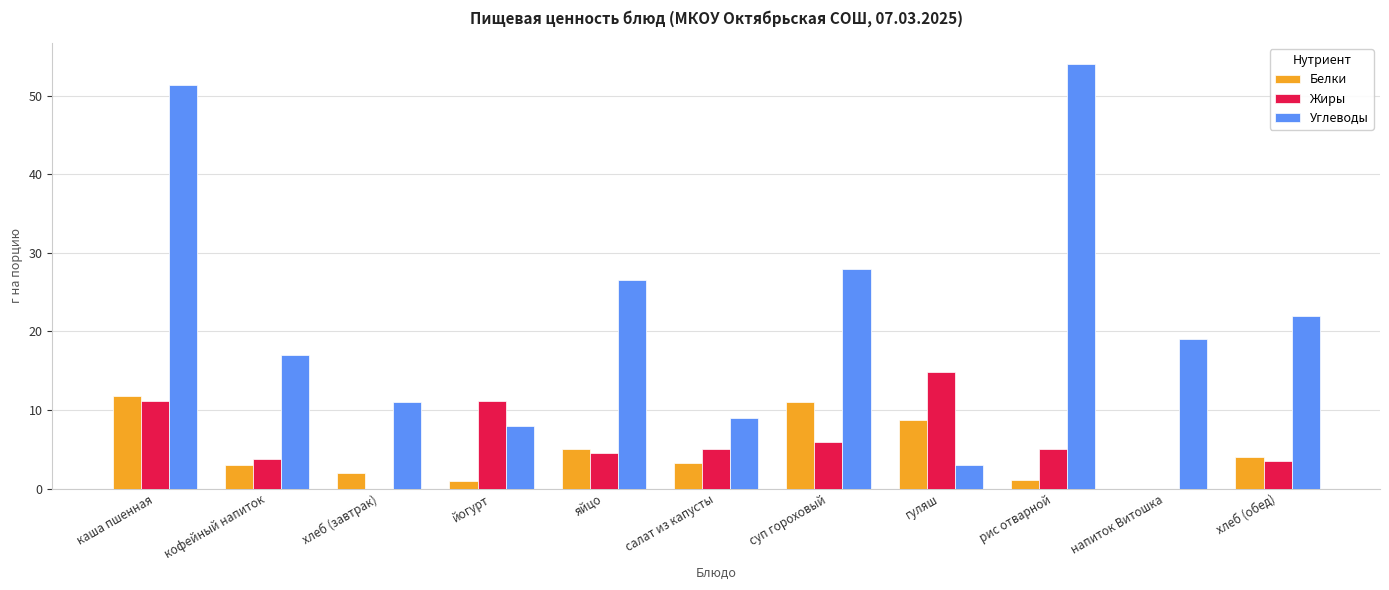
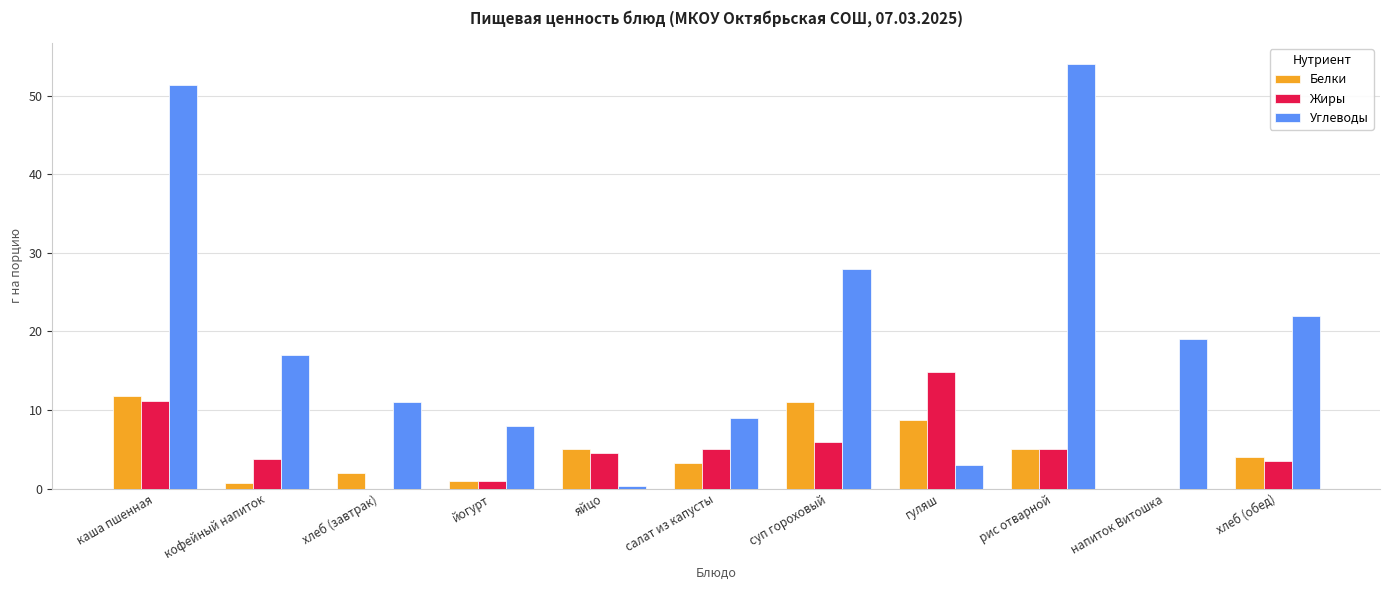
Белки, кофейный напиток: 3 -> 1
Жиры, йогурт: 11 -> 1
Углеводы, яйцо: 26 -> 0
Белки, рис отварной: 1 -> 5
